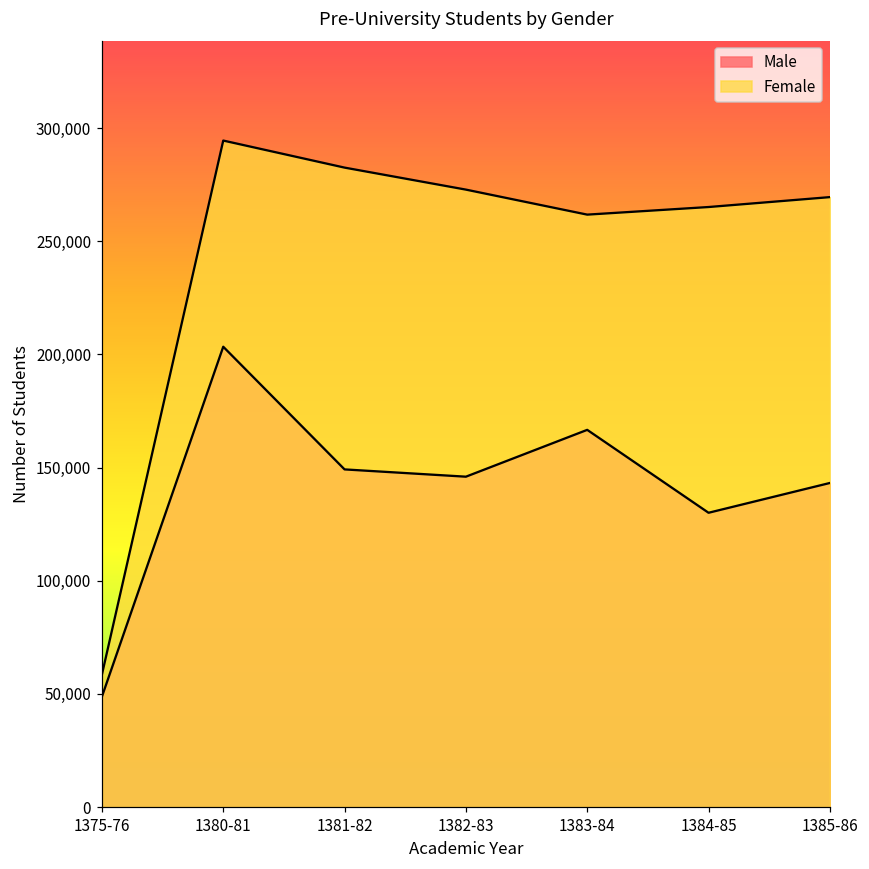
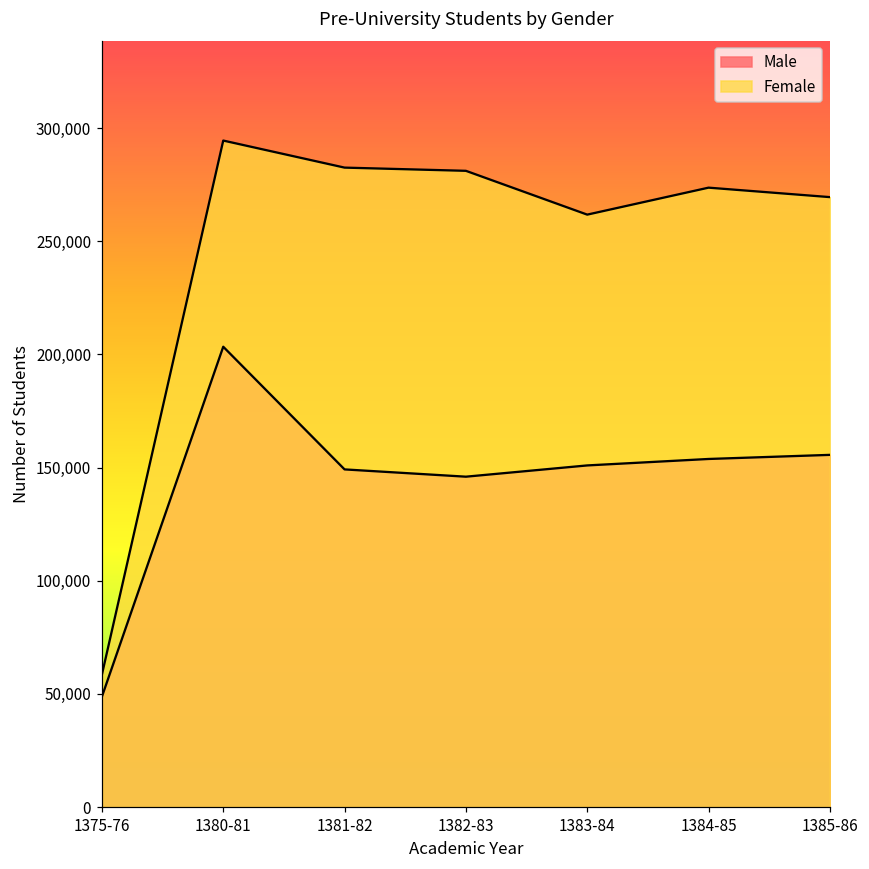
Female, 1382-83: 273,000 -> 281,000
Male, 1383-84: 167,000 -> 151,000
Male, 1384-85: 130,000 -> 154,000
Female, 1384-85: 265,000 -> 274,000
Male, 1385-86: 143,000 -> 156,000
